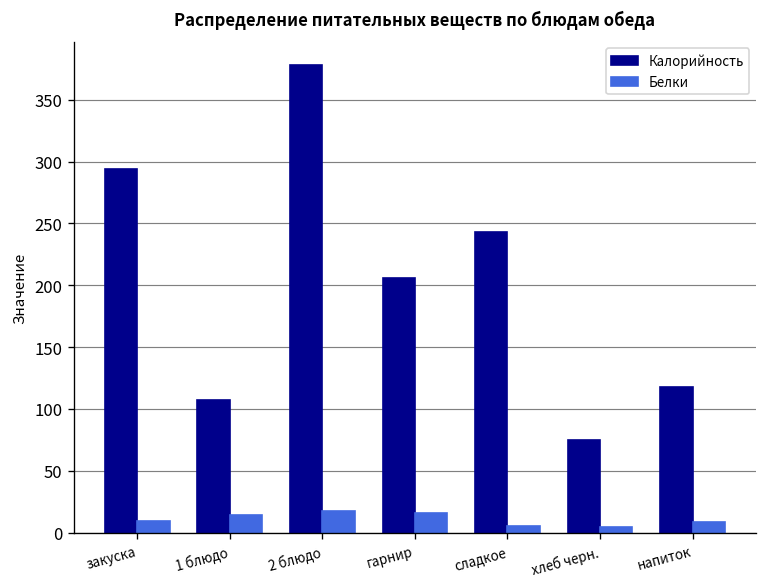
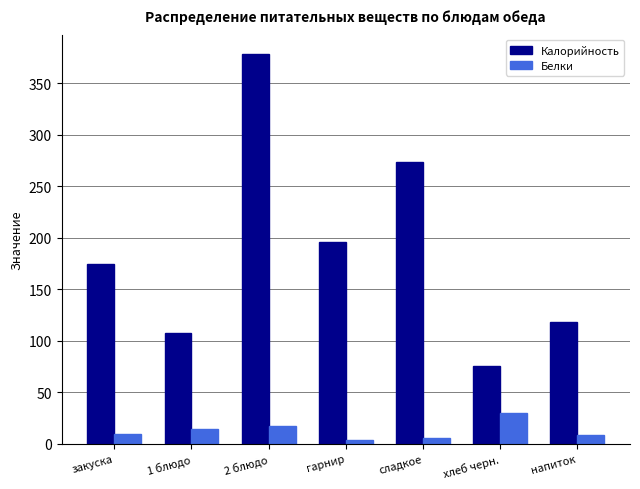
Калорийность, закуска: 294 -> 174
Калорийность, гарнир: 206 -> 196
Белки, гарнир: 16 -> 4
Калорийность, сладкое: 243 -> 273
Белки, хлеб черн.: 5 -> 30
